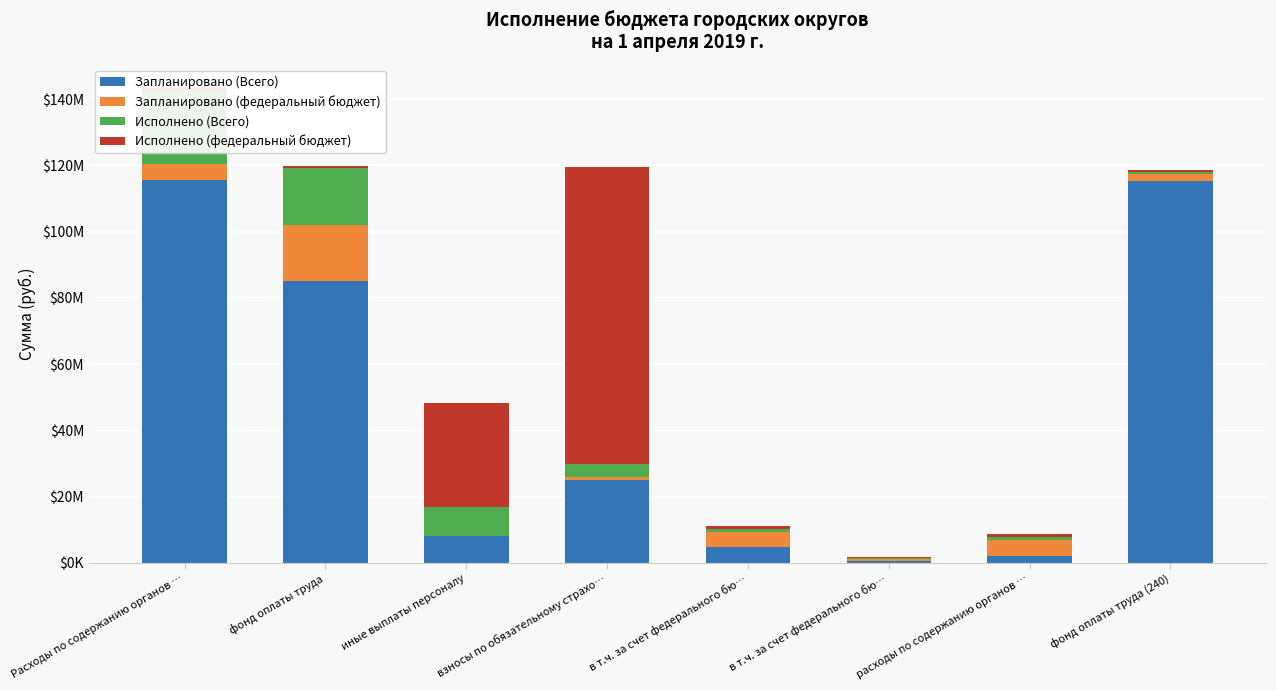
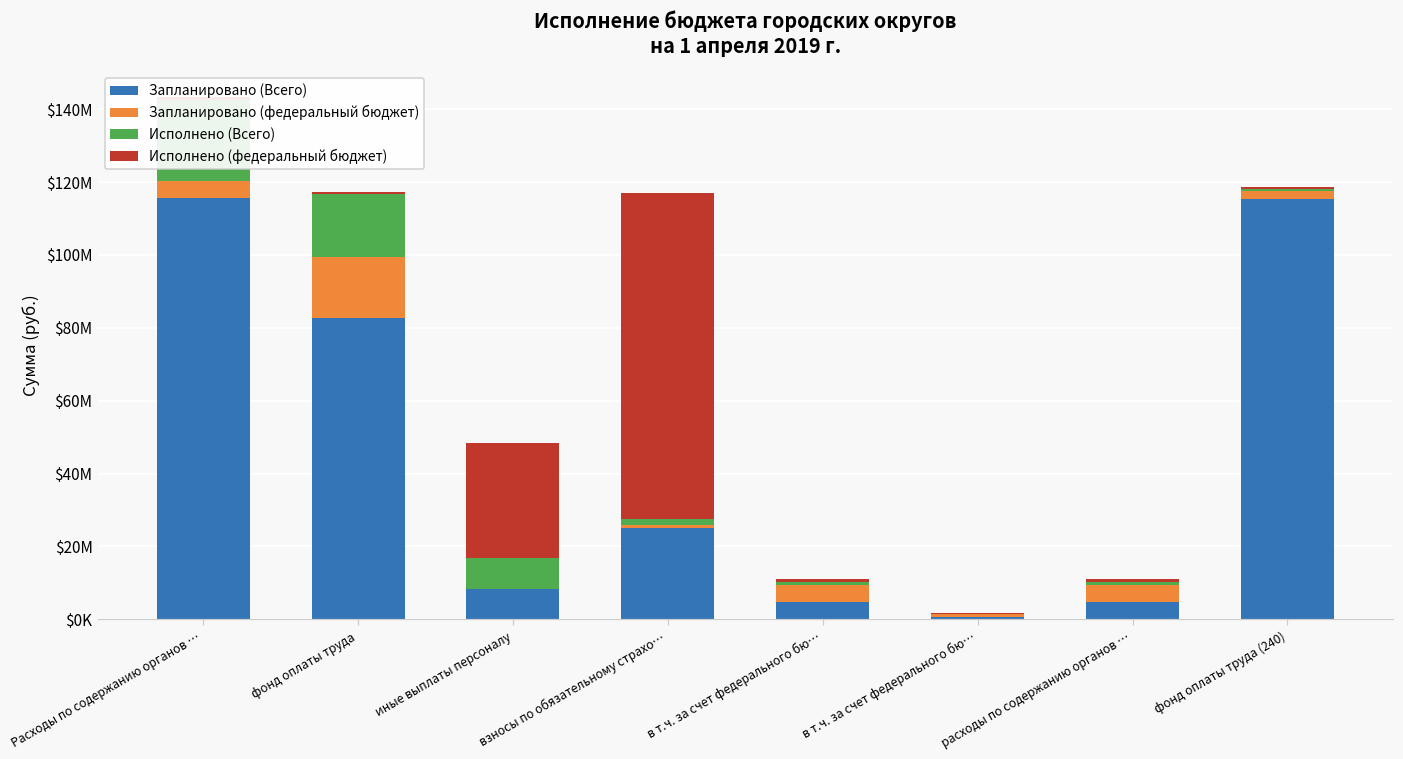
Запланировано (Всего), фонд оплаты труда: $85000000 -> $83000000
Исполнено (Всего), взносы по обязательному страхо…: $4000000 -> $2000000
Запланировано (Всего), расходы по содержанию органов …: $2000000 -> $5000000
